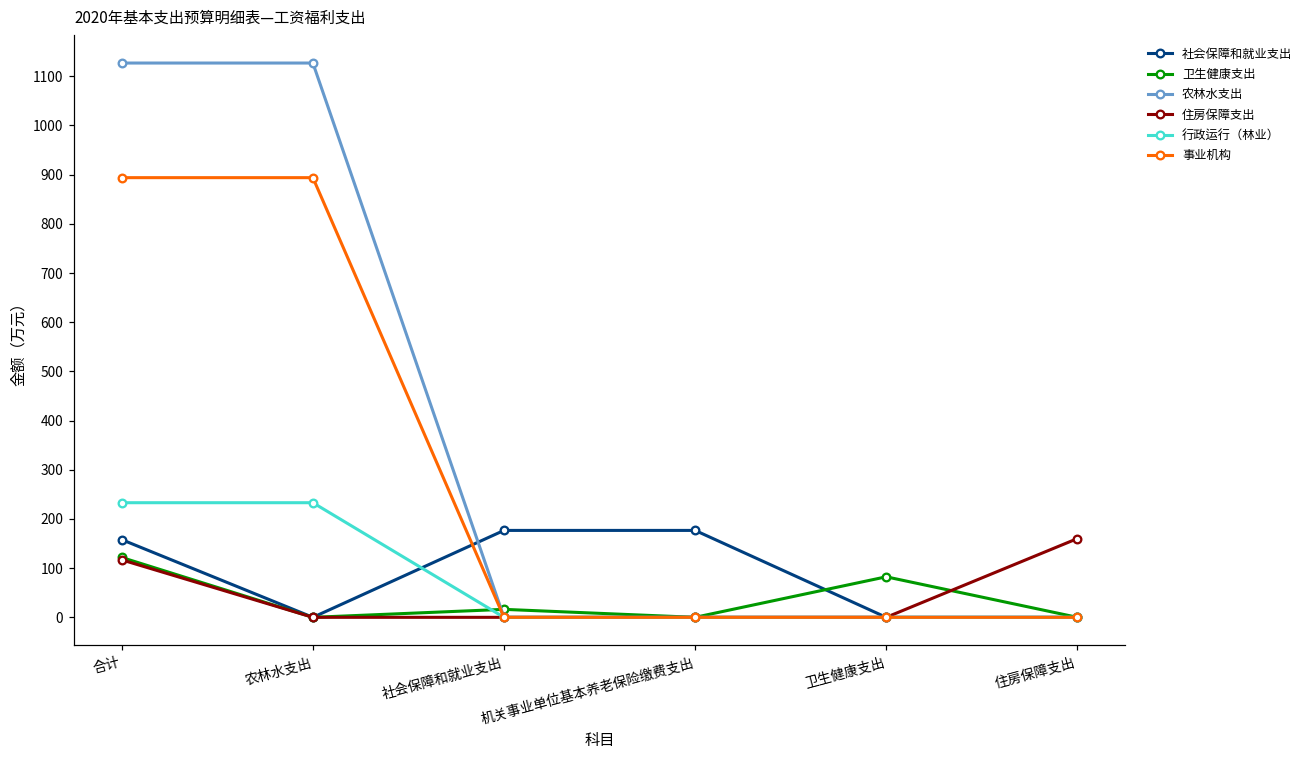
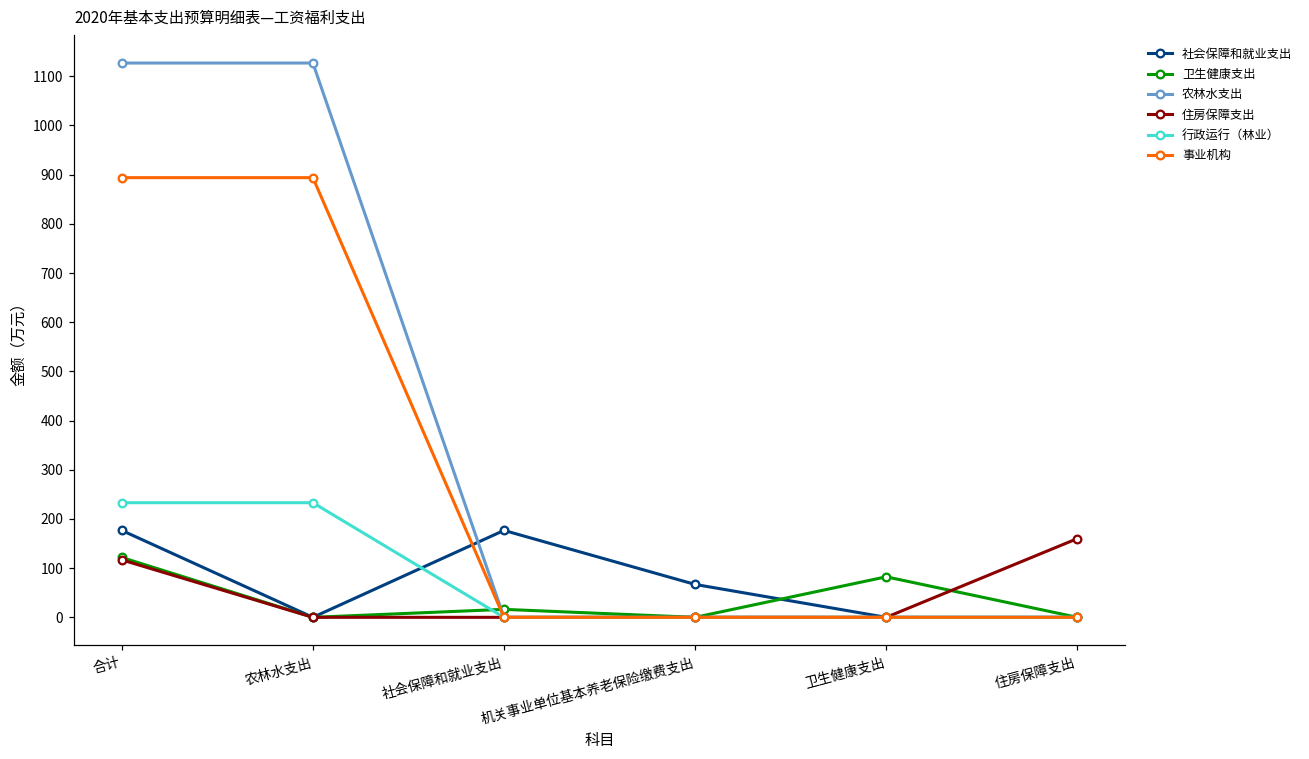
社会保障和就业支出, 合计: 160 -> 180
社会保障和就业支出, 机关事业单位基本养老保险缴费支出: 180 -> 70
